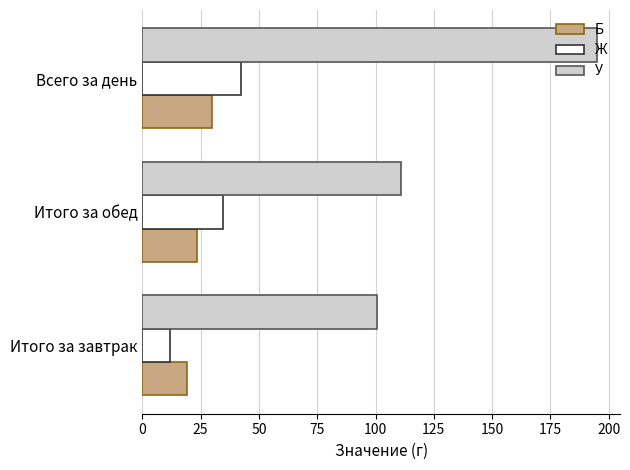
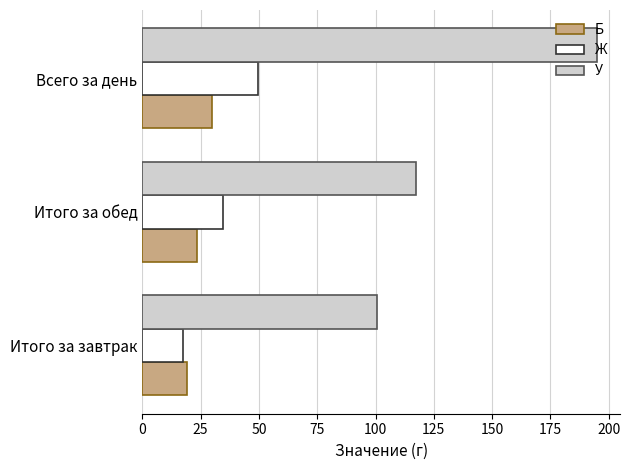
Ж, Всего за день: 42 -> 50
У, Итого за обед: 111 -> 117
Ж, Итого за завтрак: 12 -> 18
